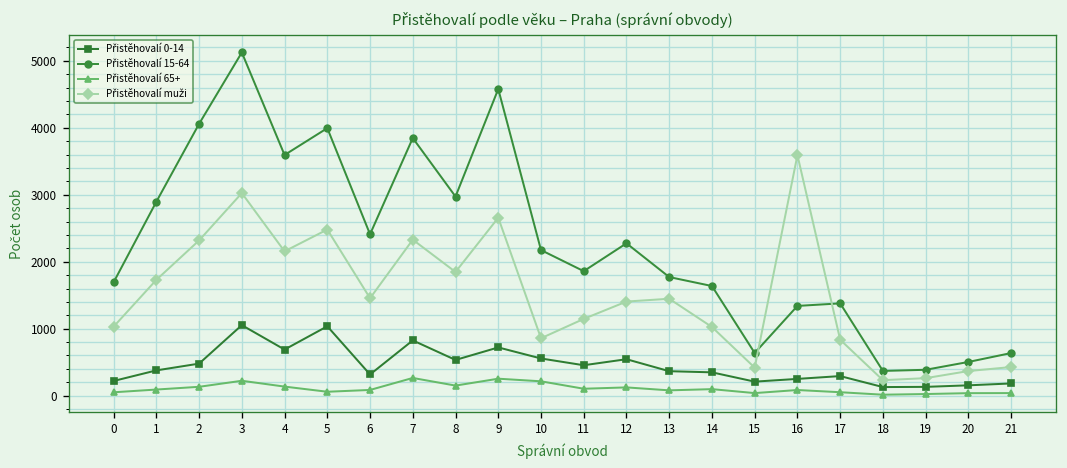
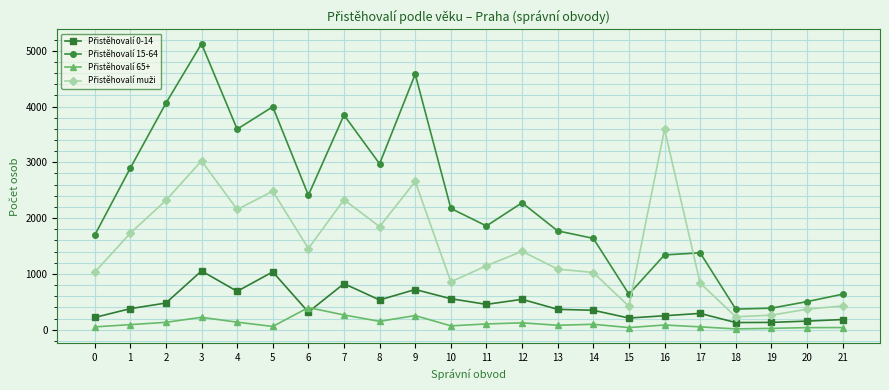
Přistěhovalí 65+, 6: 100 -> 400
Přistěhovalí 65+, 10: 200 -> 100
Přistěhovalí muži, 13: 1400 -> 1100
